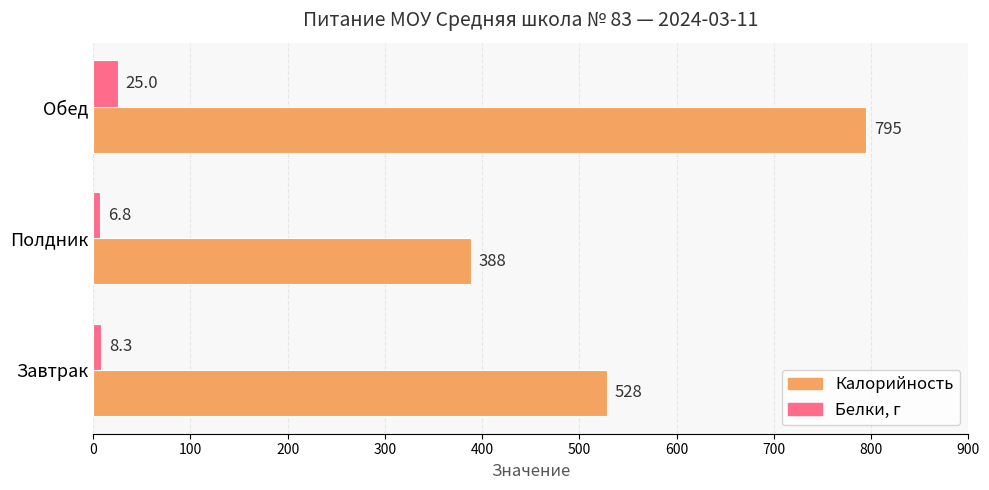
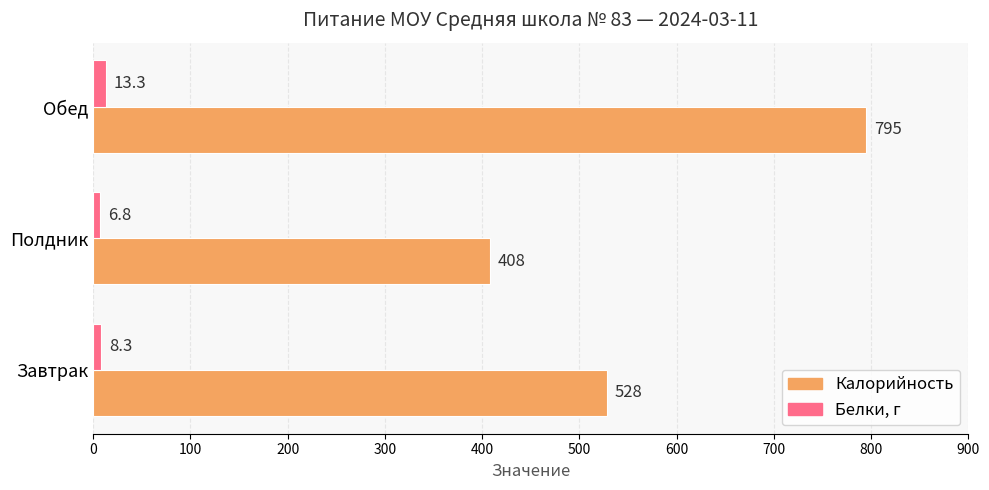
Белки, г, Обед: 25.0 -> 13.3
Калорийность, Полдник: 388 -> 408
